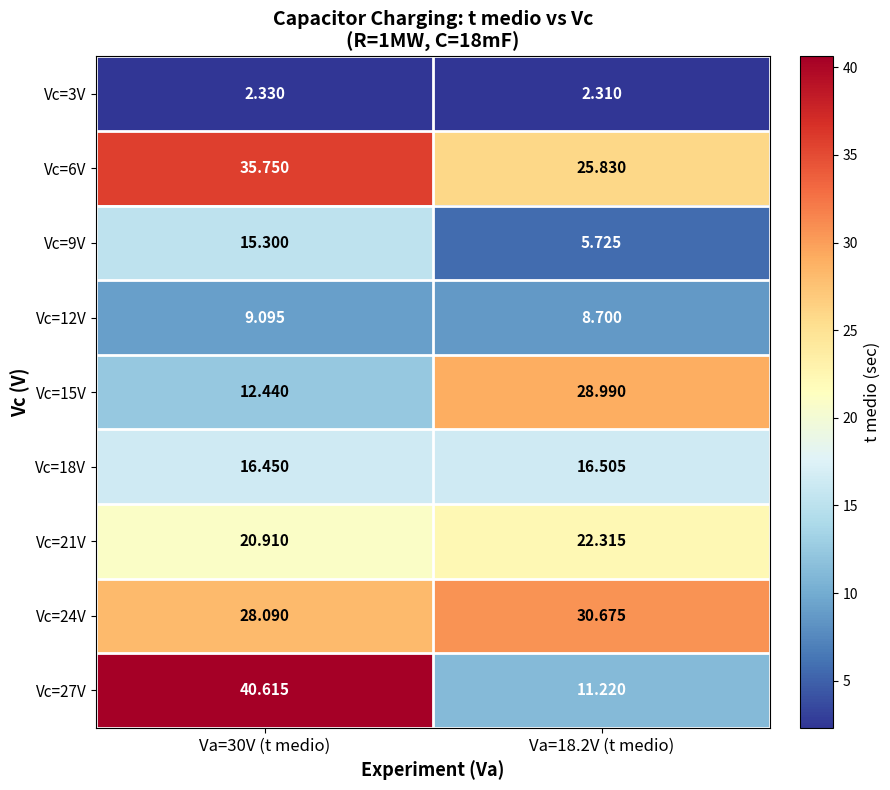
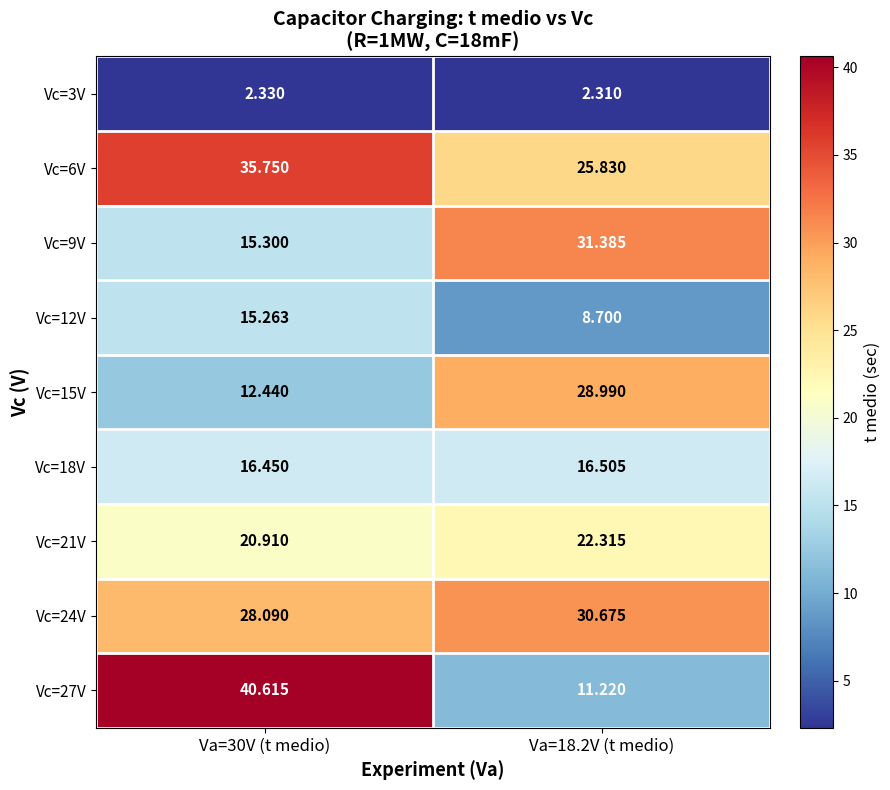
Vc=9V, Va=18.2V (t medio): 5.725 -> 31.385
Vc=12V, Va=30V (t medio): 9.095 -> 15.263
